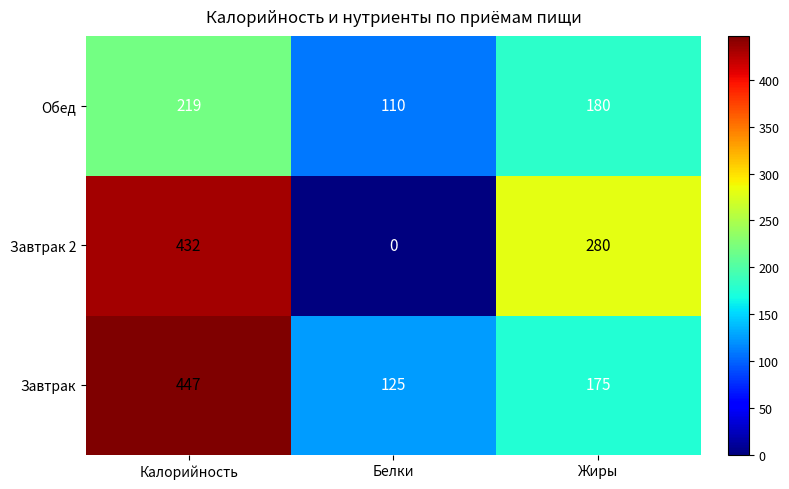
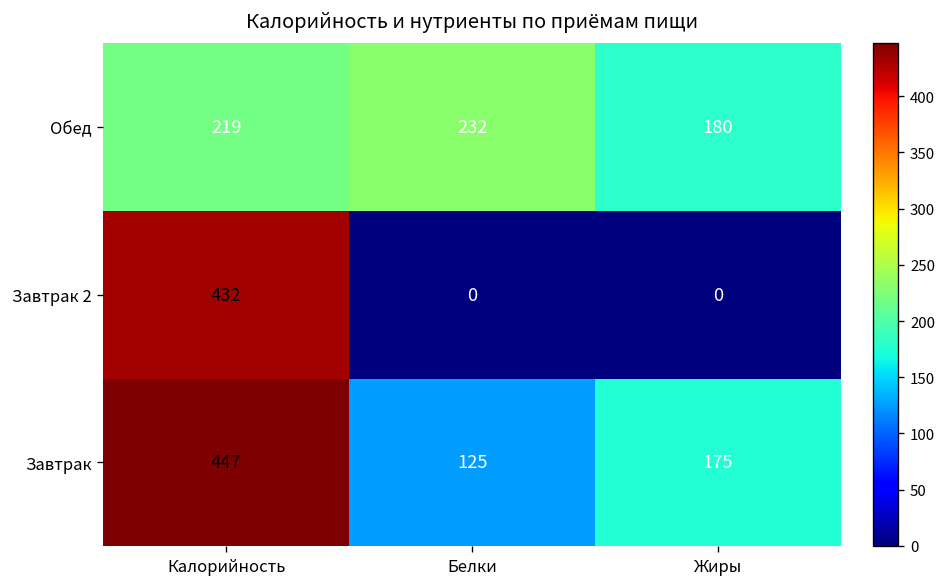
Обед, Белки: 110 -> 232
Завтрак 2, Жиры: 280 -> 0
